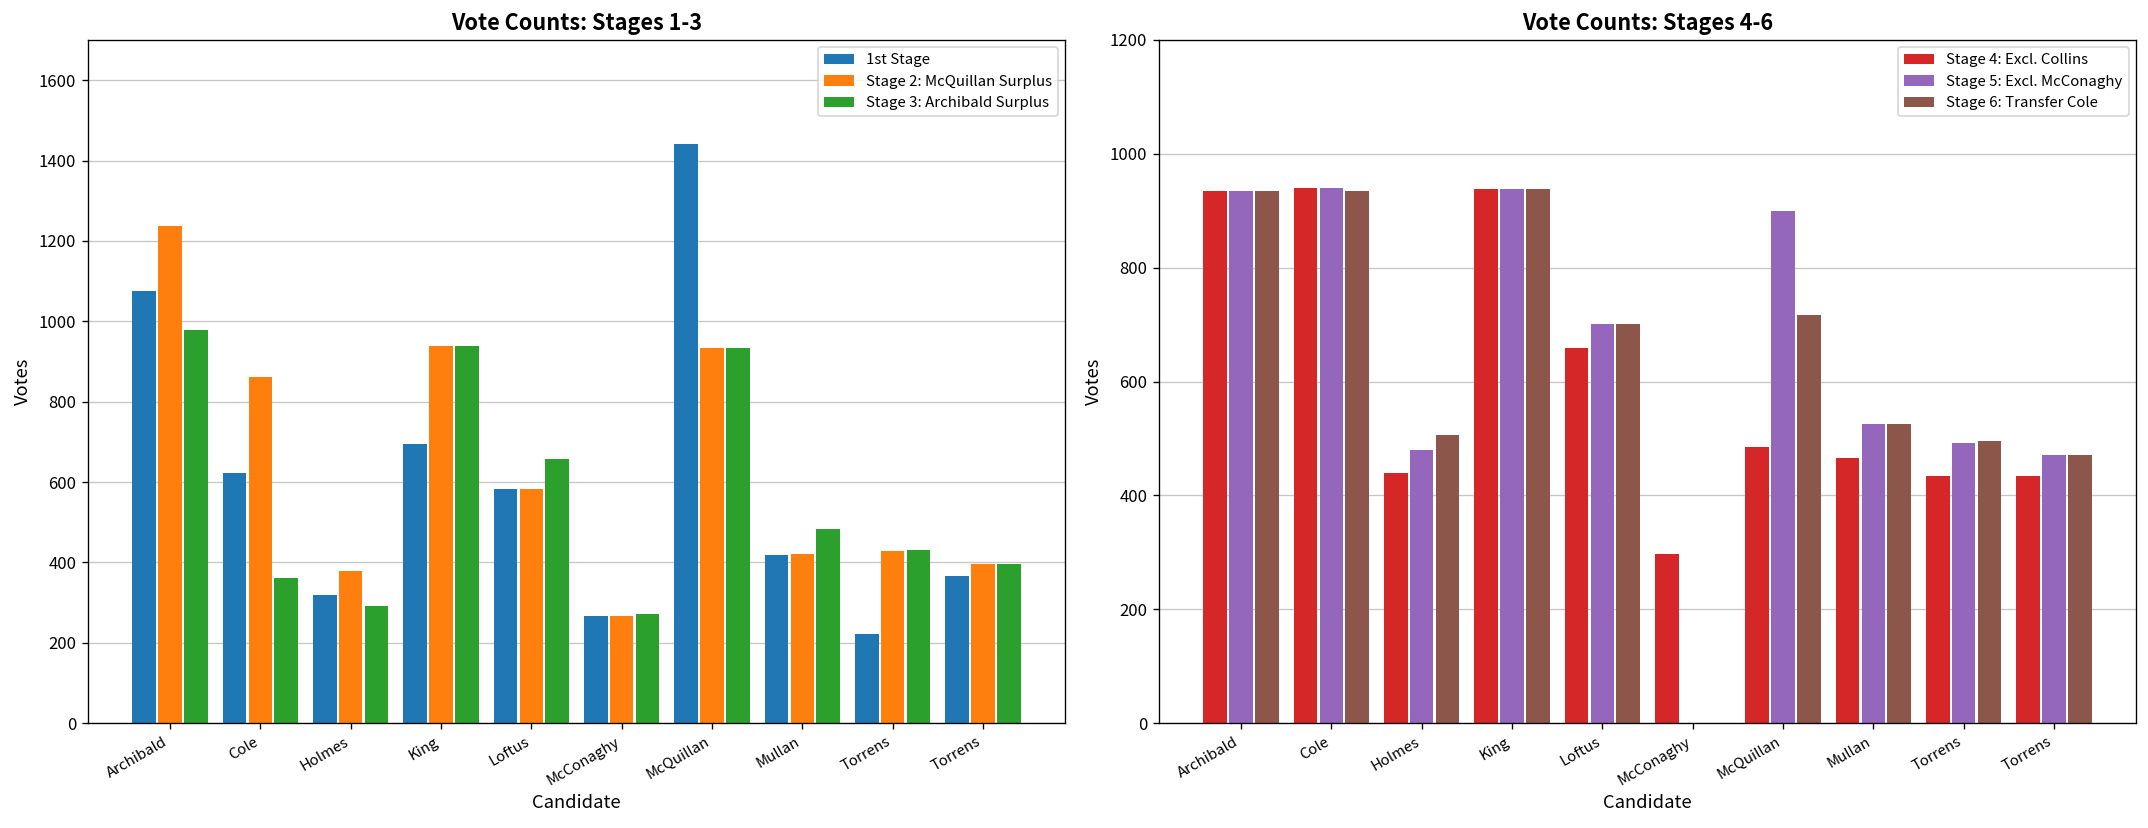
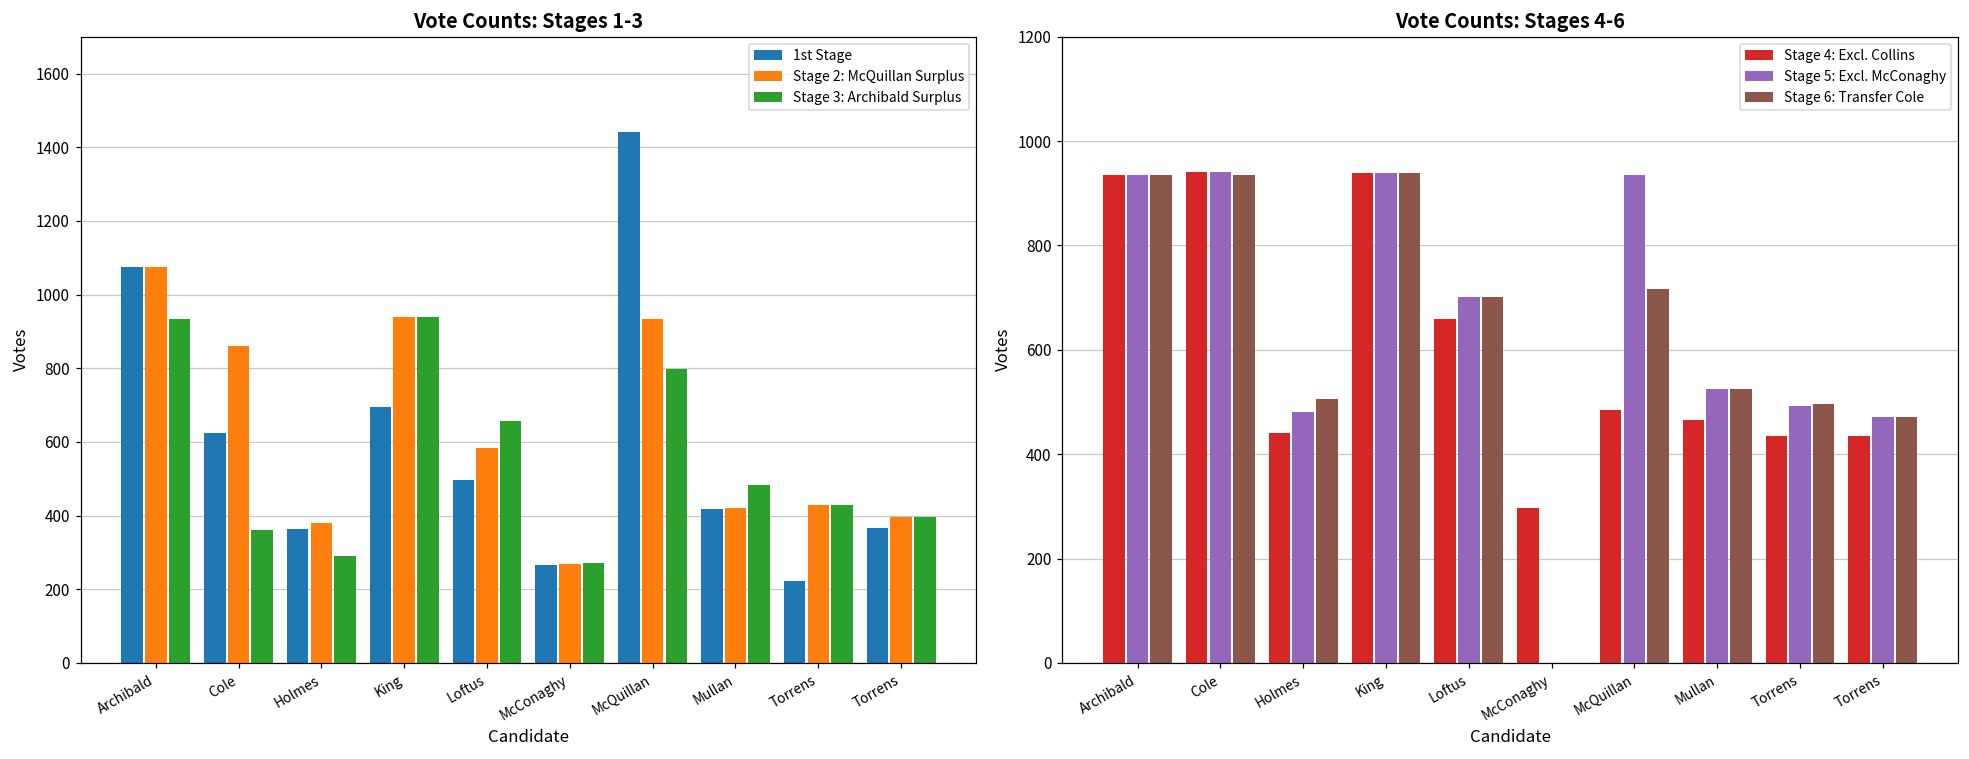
Vote Counts: Stages 1-3, Stage 2: McQuillan Surplus, Archibald: 1240 -> 1080
Vote Counts: Stages 1-3, Stage 3: Archibald Surplus, Archibald: 980 -> 930
Vote Counts: Stages 1-3, 1st Stage, Holmes: 320 -> 360
Vote Counts: Stages 1-3, 1st Stage, Loftus: 580 -> 500
Vote Counts: Stages 1-3, Stage 3: Archibald Surplus, McQuillan: 930 -> 800
Vote Counts: Stages 4-6, Stage 5: Excl. McConaghy, McQuillan: 900 -> 930
